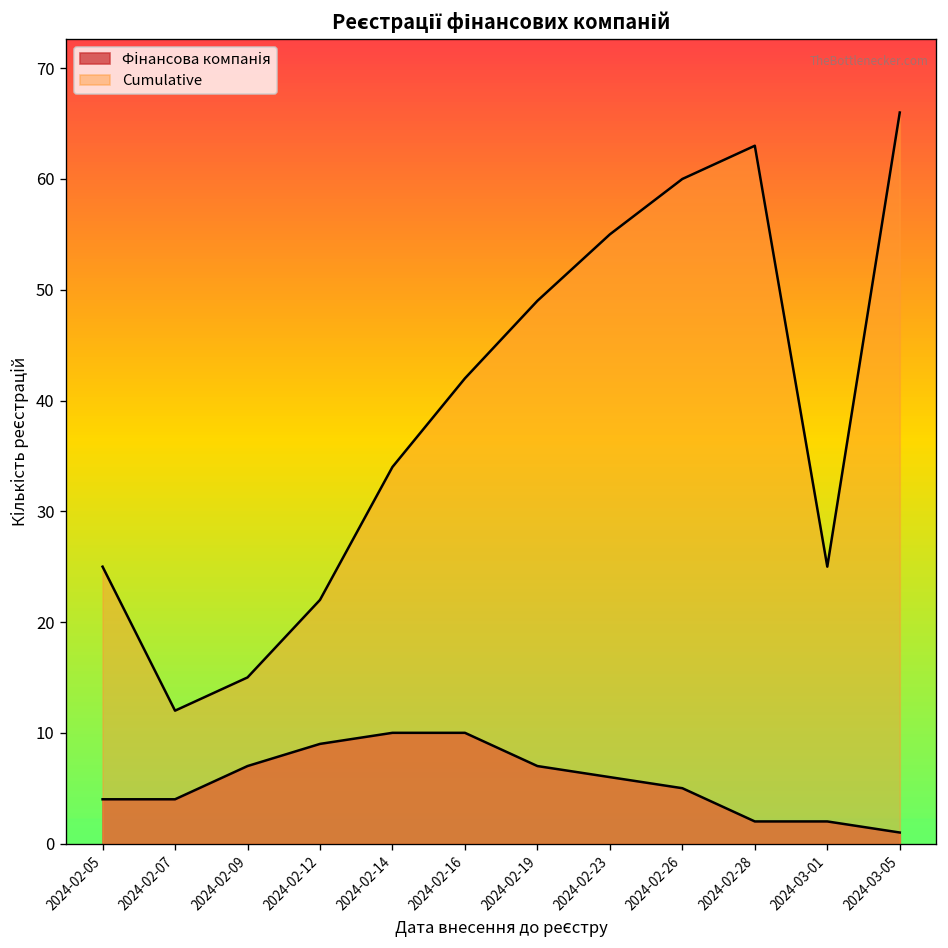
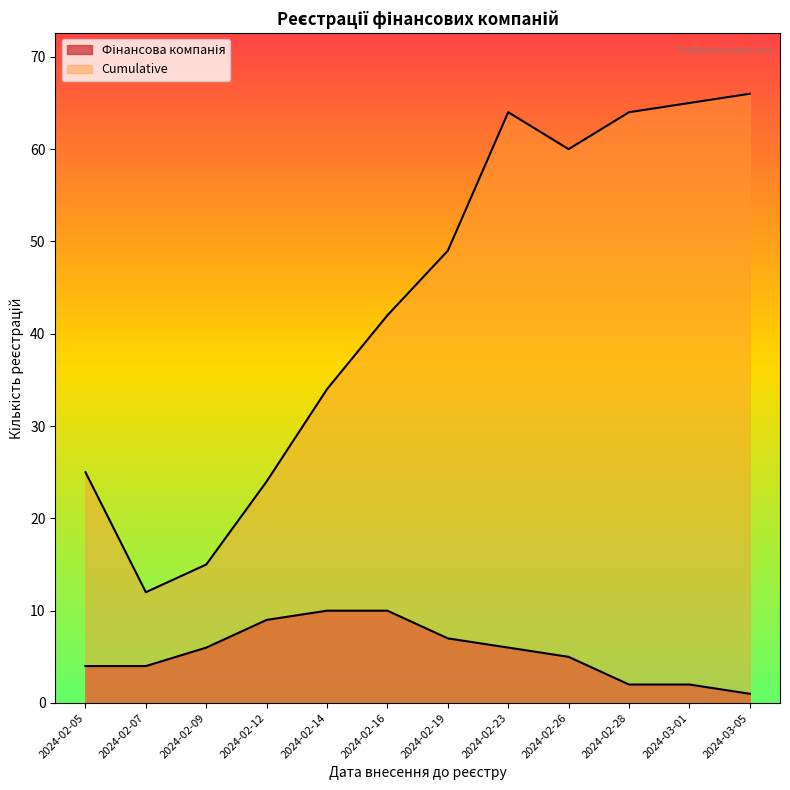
Фінансова компанія, 2024-02-09: 7 -> 6
Cumulative, 2024-02-12: 22 -> 24
Cumulative, 2024-02-23: 55 -> 64
Cumulative, 2024-02-28: 63 -> 64
Cumulative, 2024-03-01: 25 -> 65
